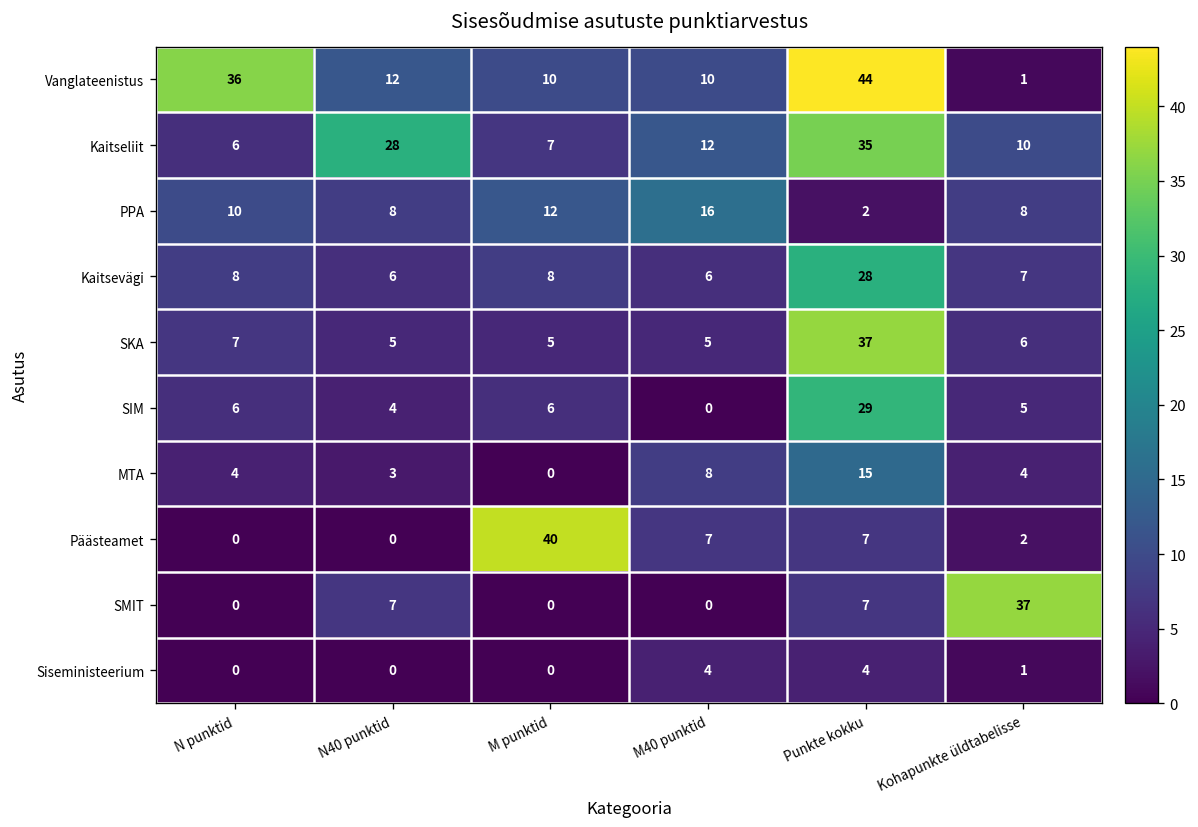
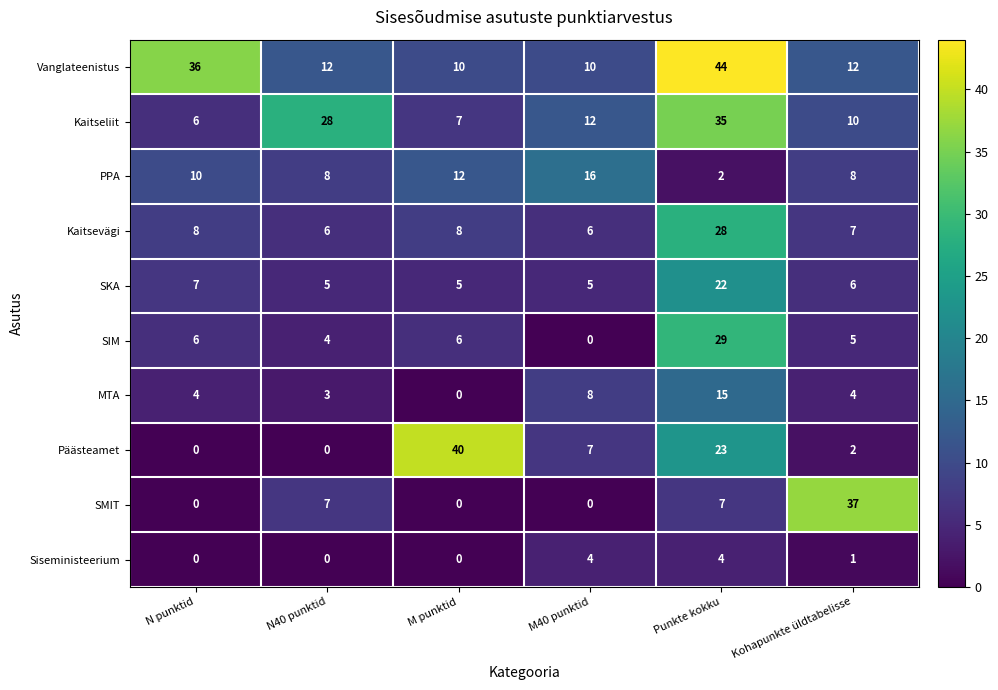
Vanglateenistus, Kohapunkte üldtabelisse: 1 -> 12
SKA, Punkte kokku: 37 -> 22
Päästeamet, Punkte kokku: 7 -> 23
